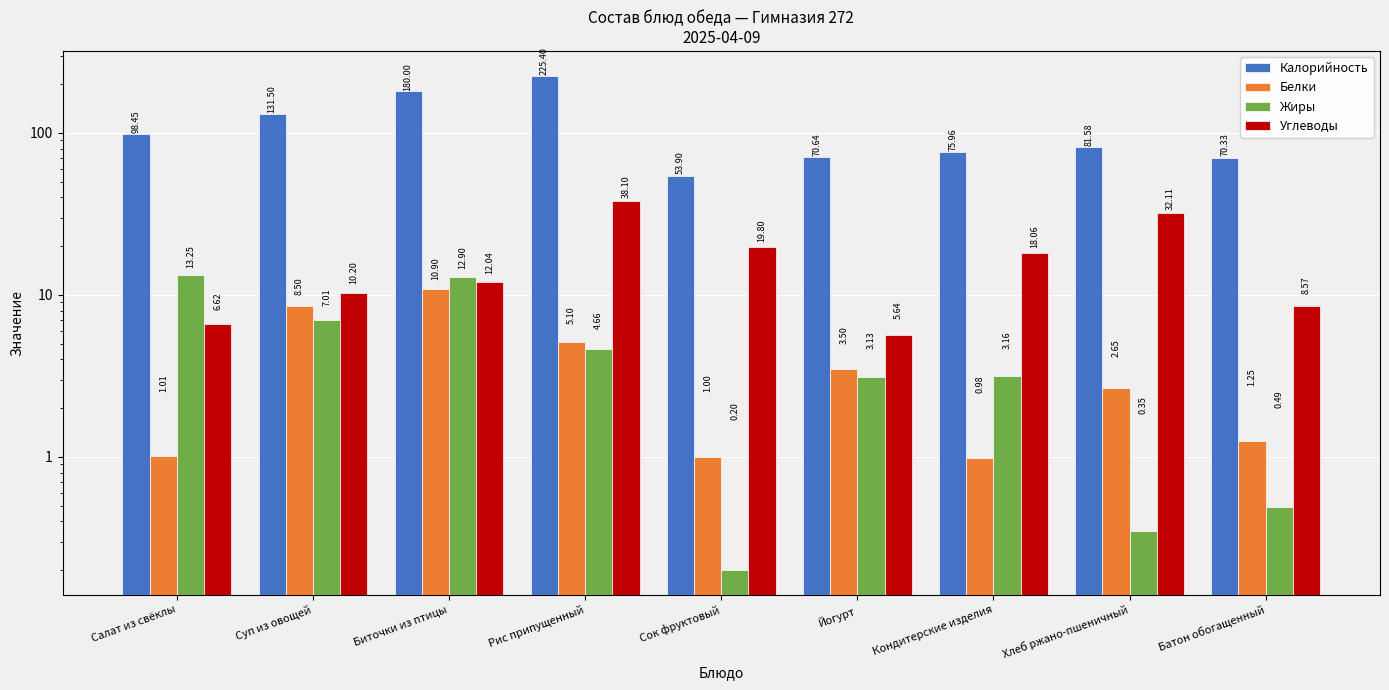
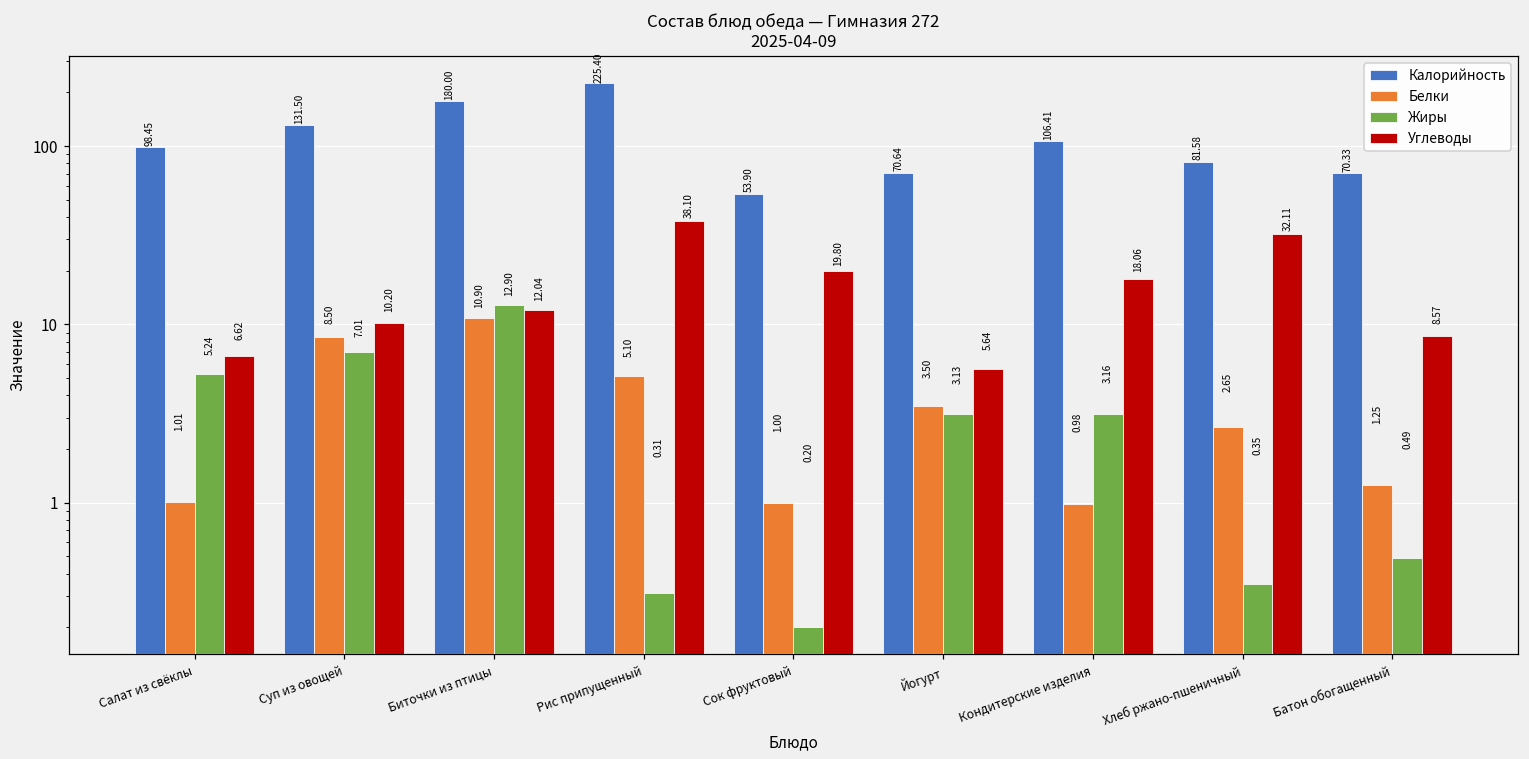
Жиры, Салат из свёклы: 13.25 -> 5.24
Жиры, Рис припущенный: 4.66 -> 0.31
Калорийность, Кондитерские изделия: 75.96 -> 106.41
